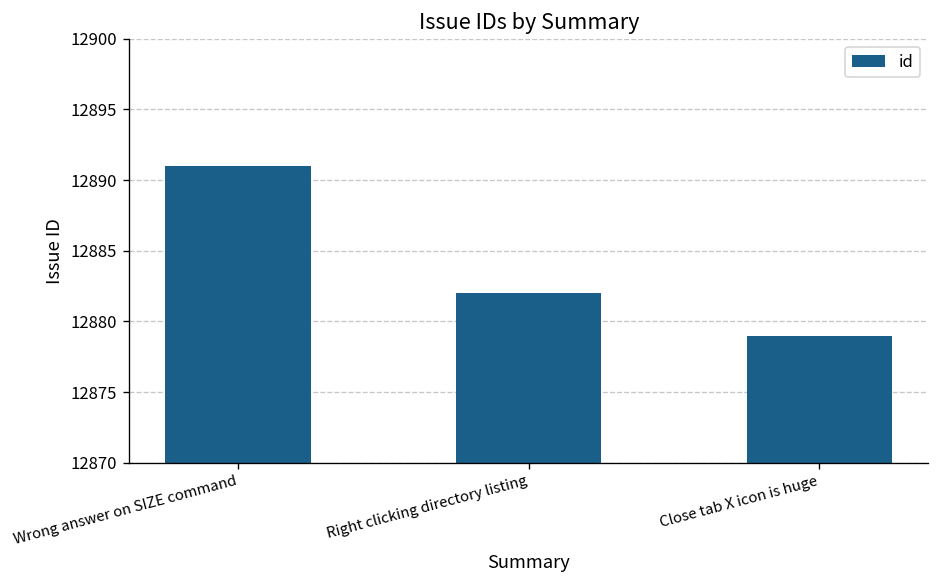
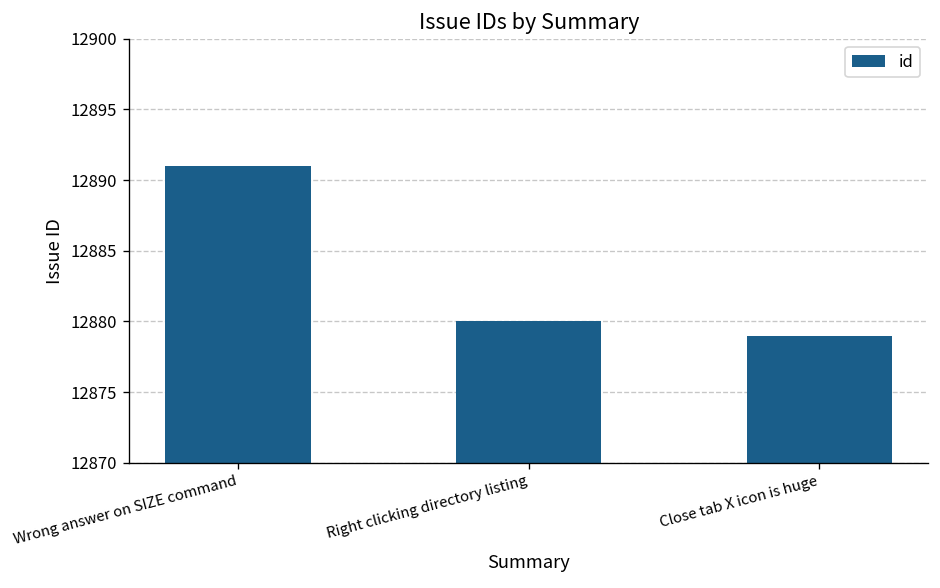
Right clicking directory listing: 12882 -> 12880
